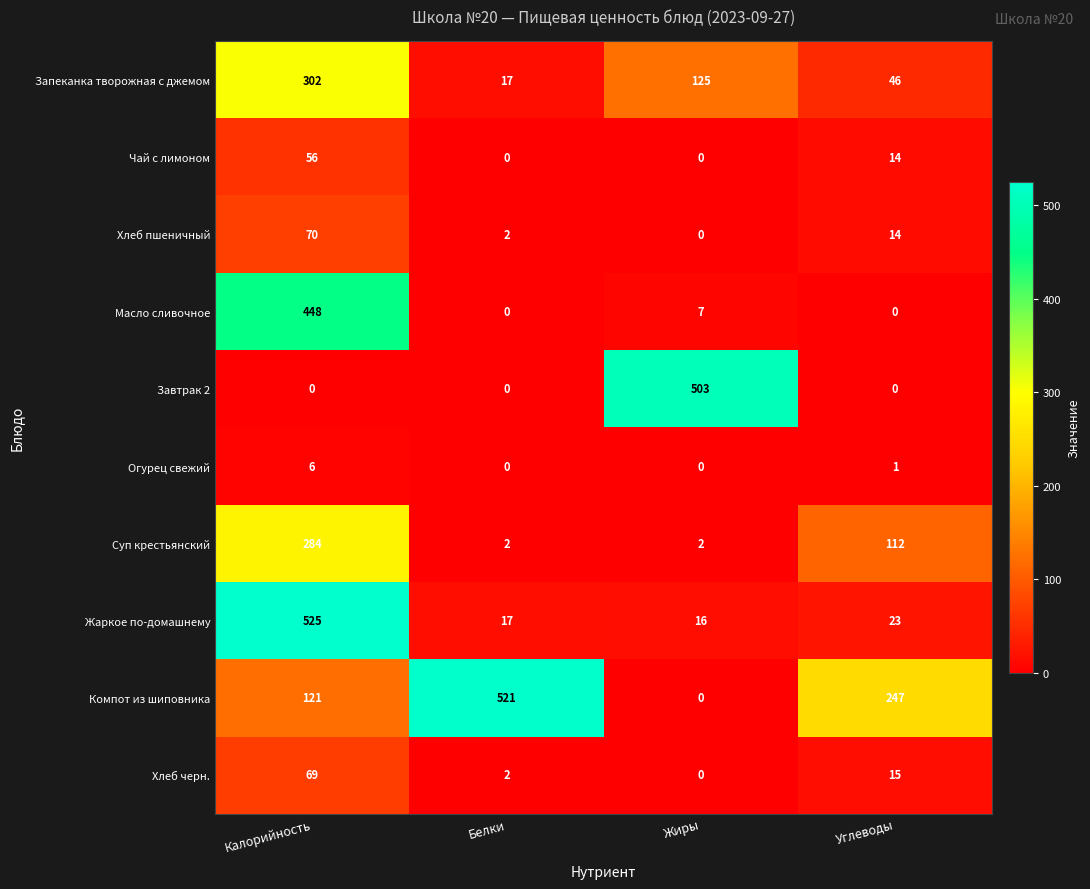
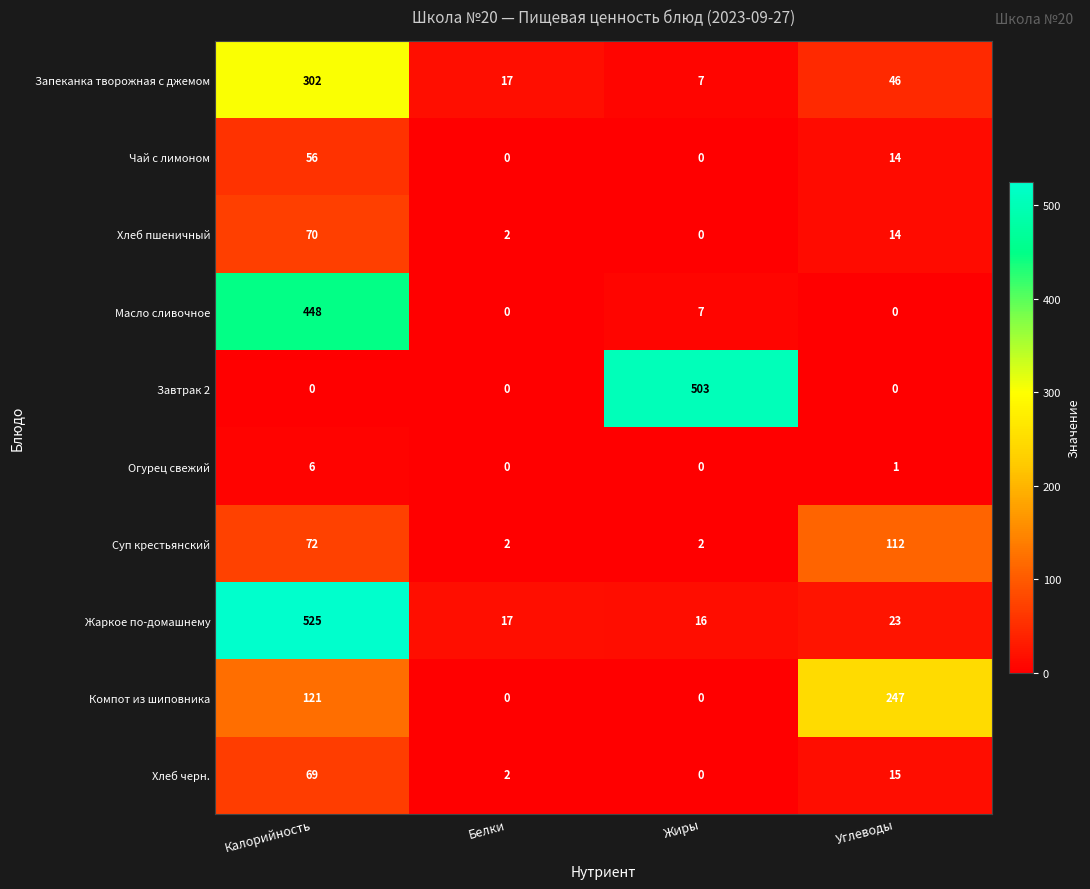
Запеканка творожная с джемом, Жиры: 125 -> 7
Суп крестьянский, Калорийность: 284 -> 72
Компот из шиповника, Белки: 521 -> 0
